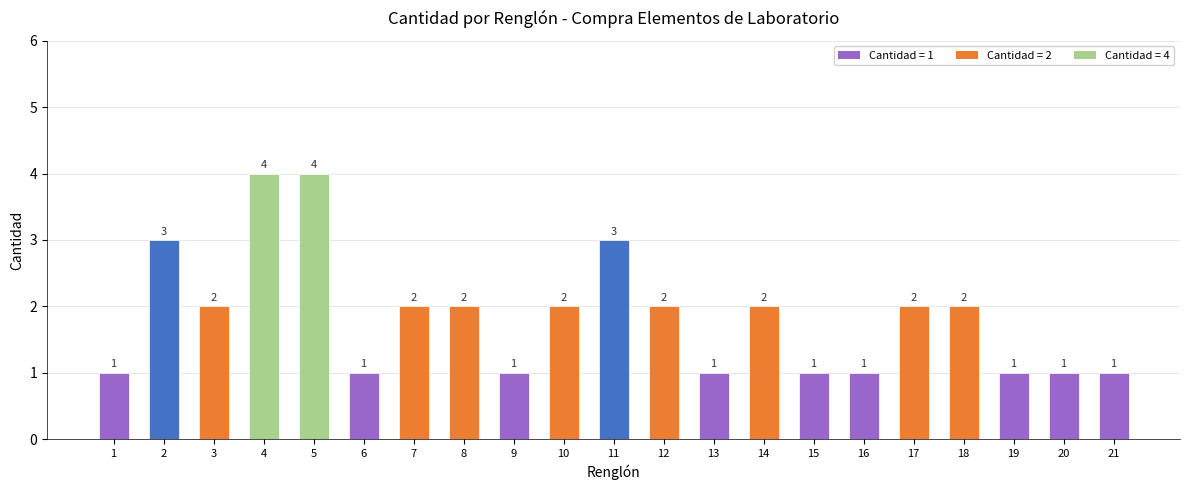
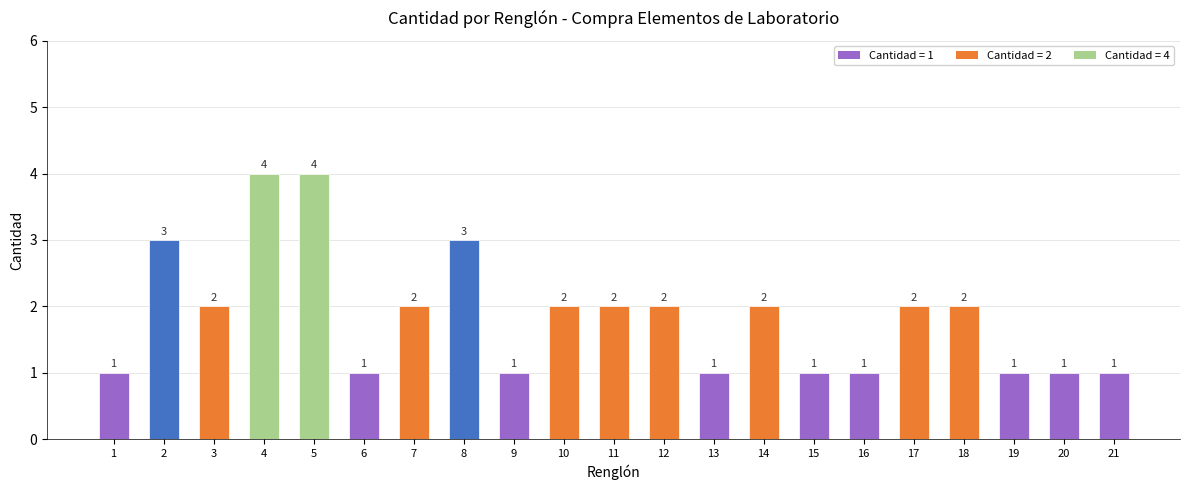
8: 2 -> 3
11: 3 -> 2
